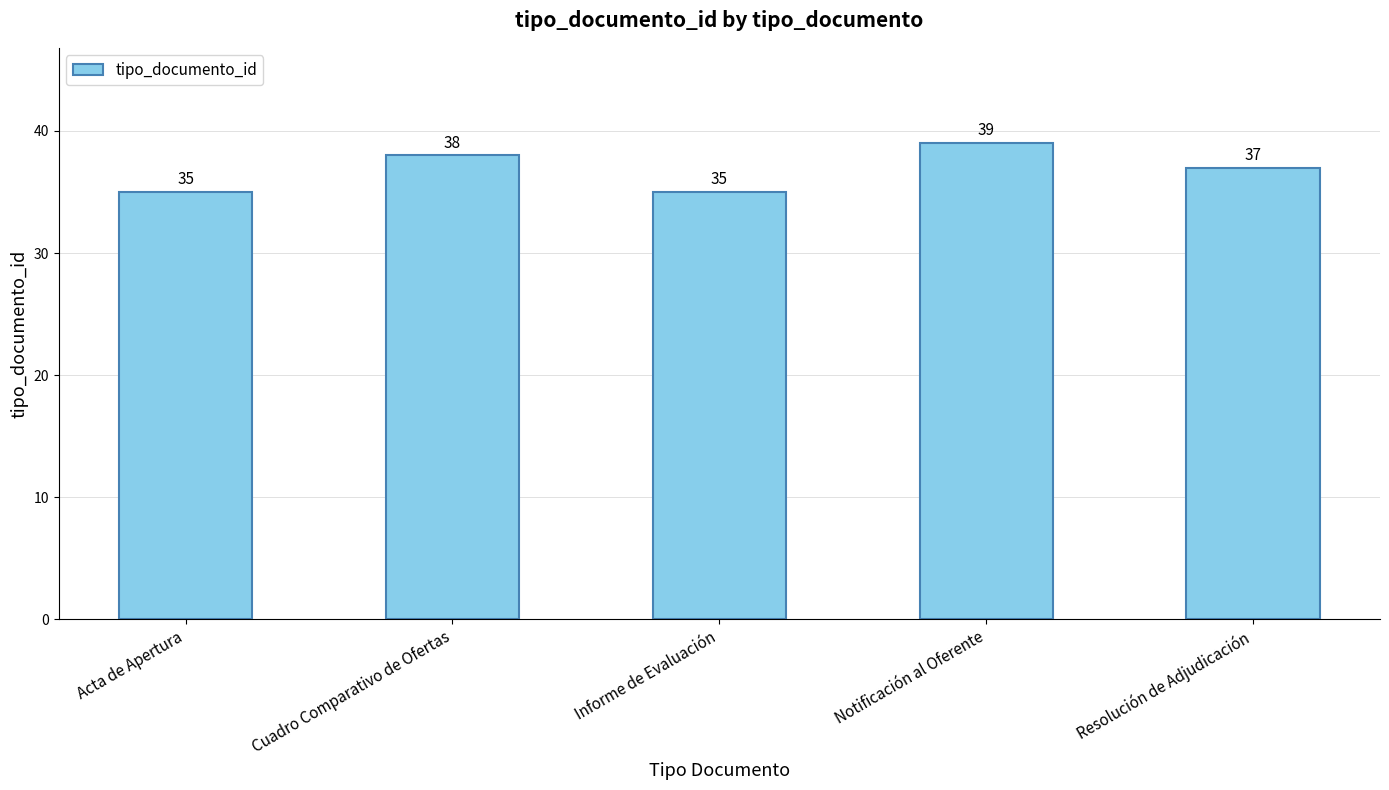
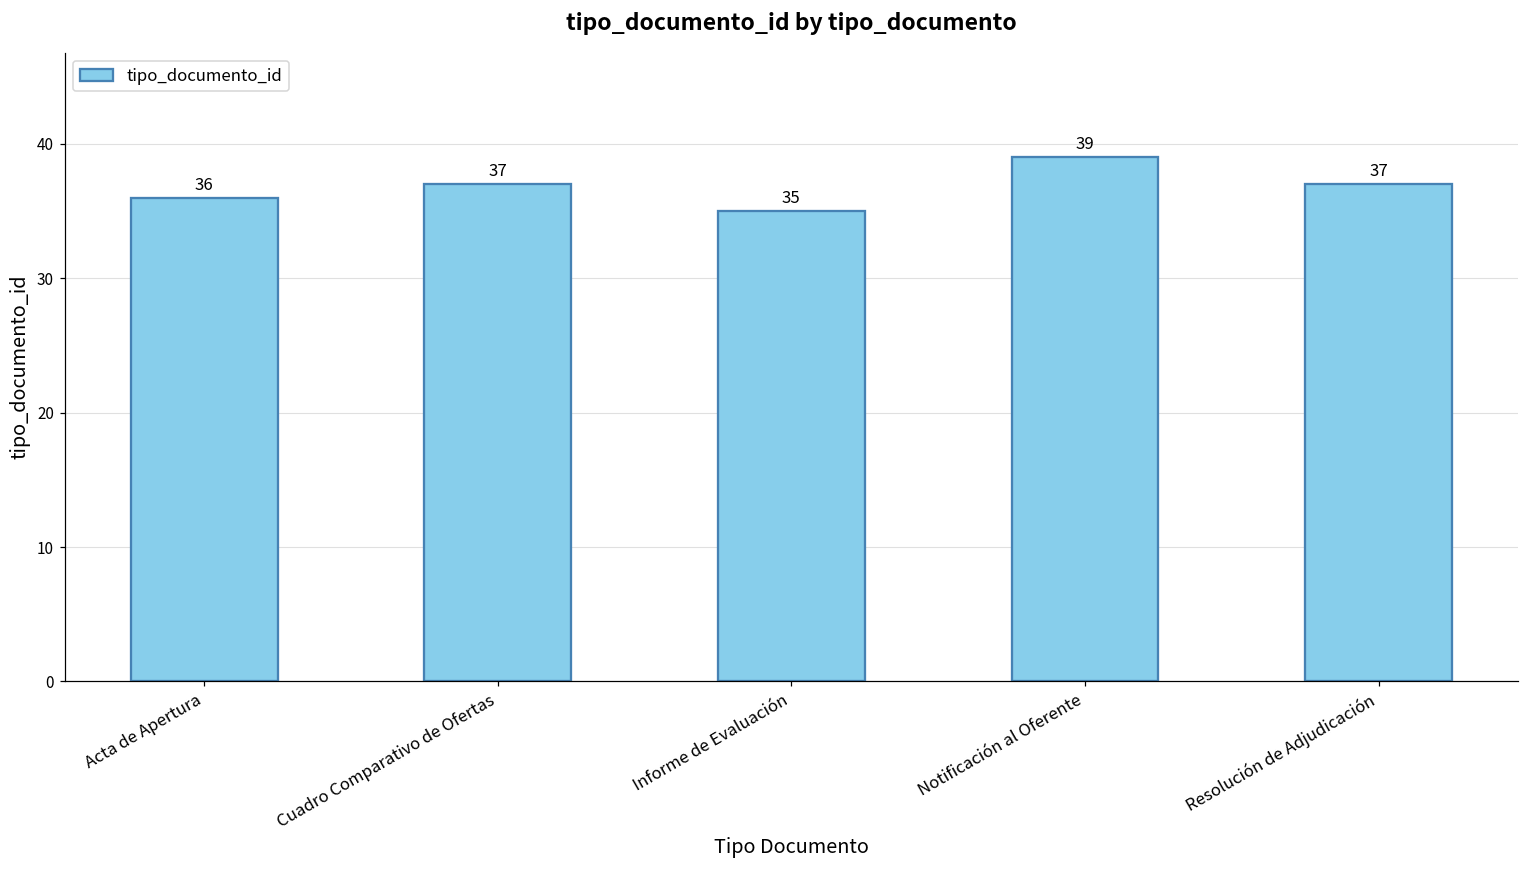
Acta de Apertura: 35 -> 36
Cuadro Comparativo de Ofertas: 38 -> 37
